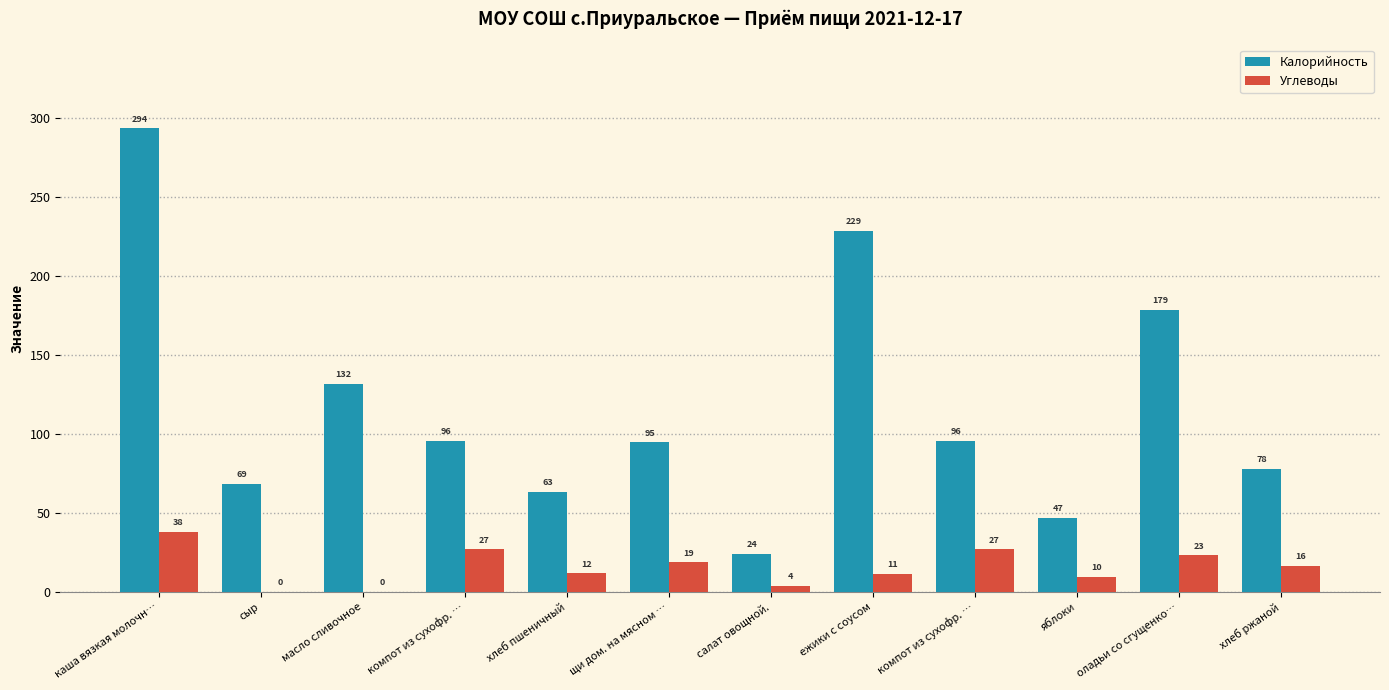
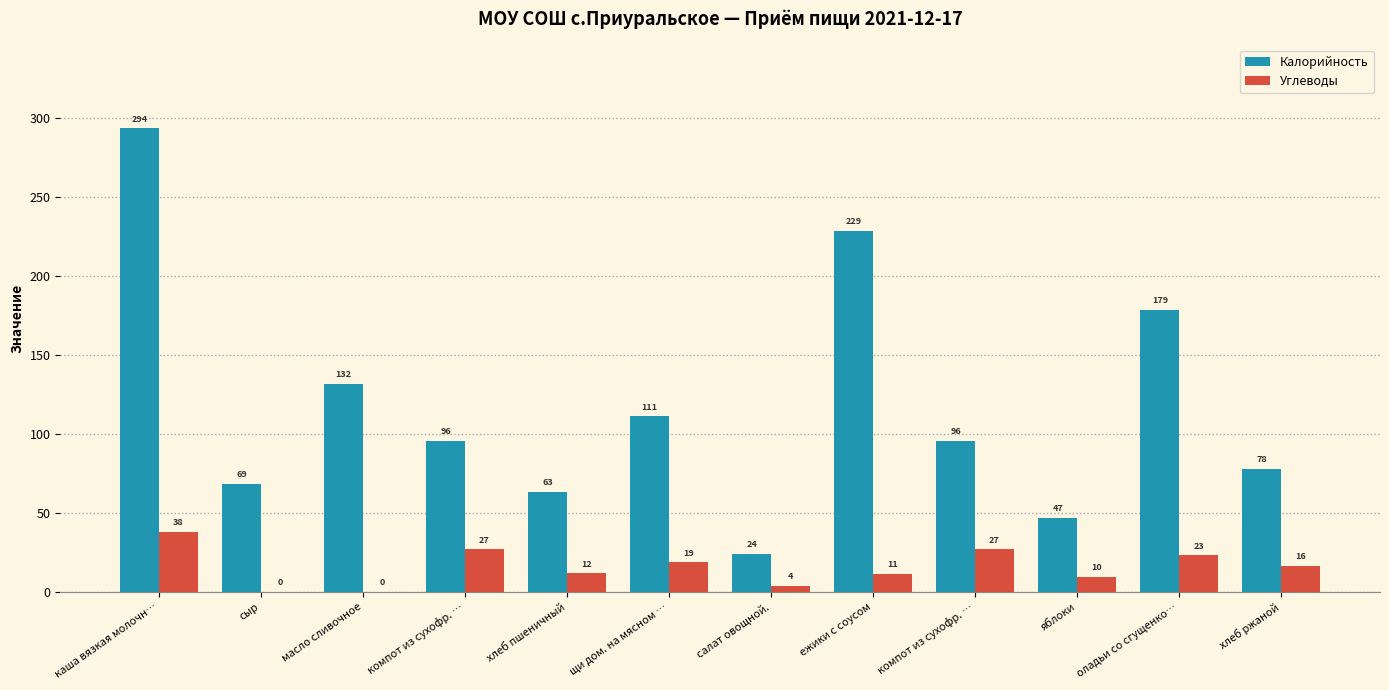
Калорийность, щи дом. на мясном …: 95 -> 111
